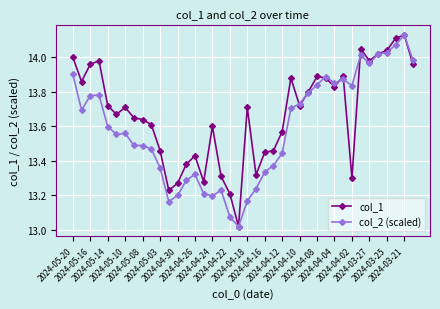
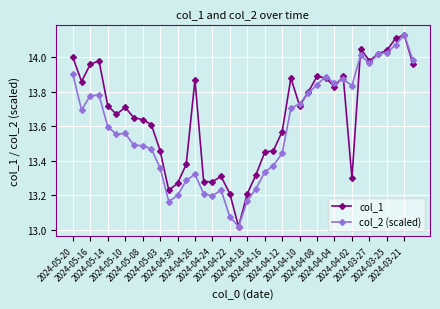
col_1, 2024-04-26: 13.43 -> 13.87
col_1, 2024-04-24: 13.60 -> 13.28
col_1, 2024-04-18: 13.71 -> 13.21
